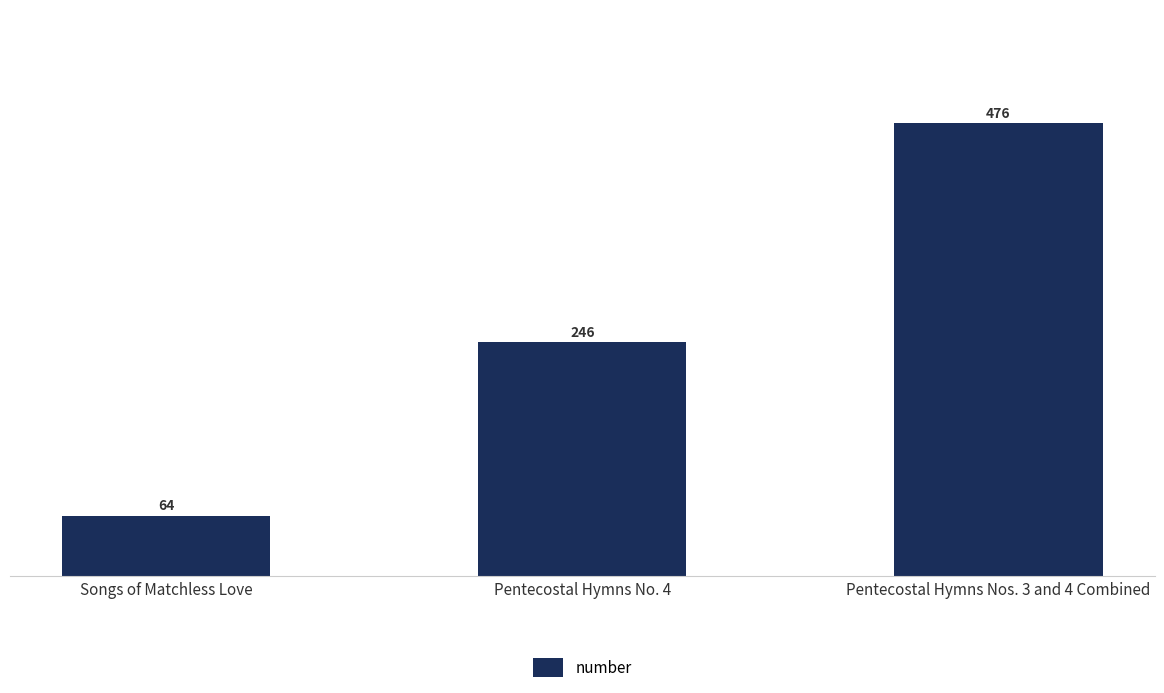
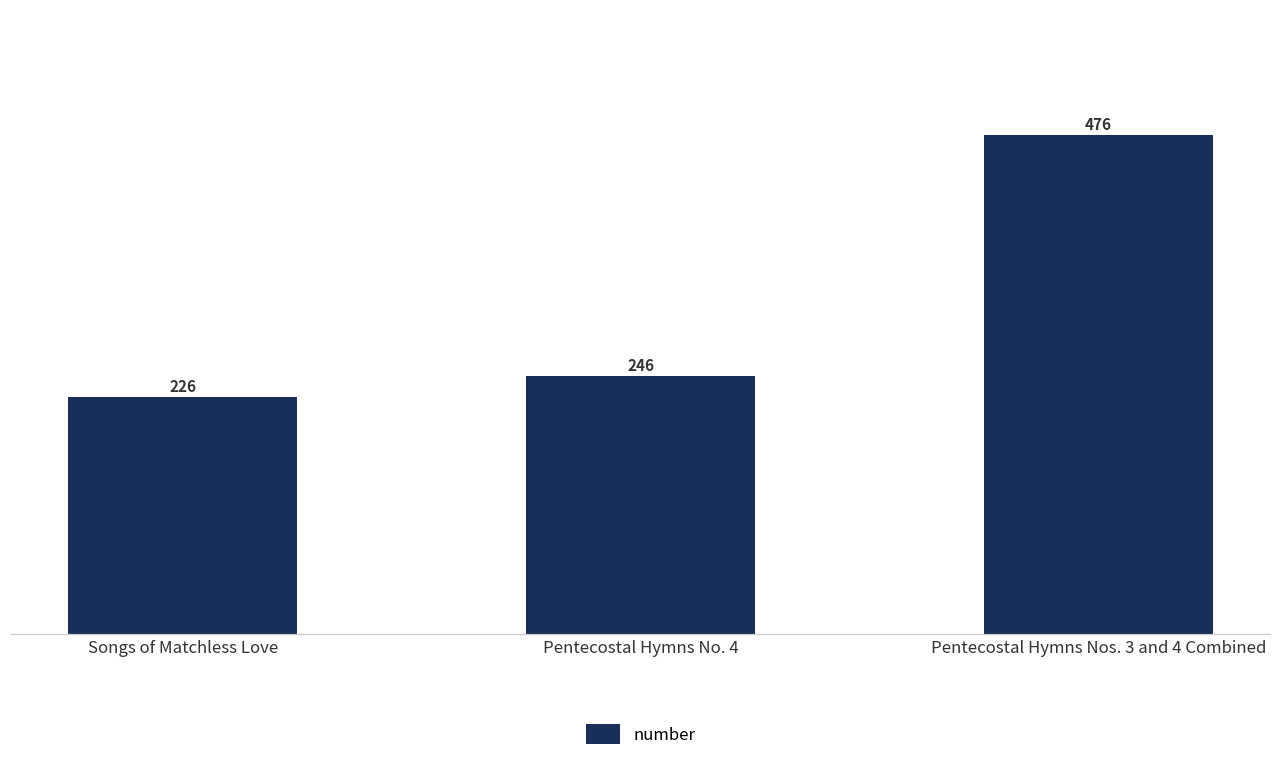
Songs of Matchless Love: 64 -> 226
